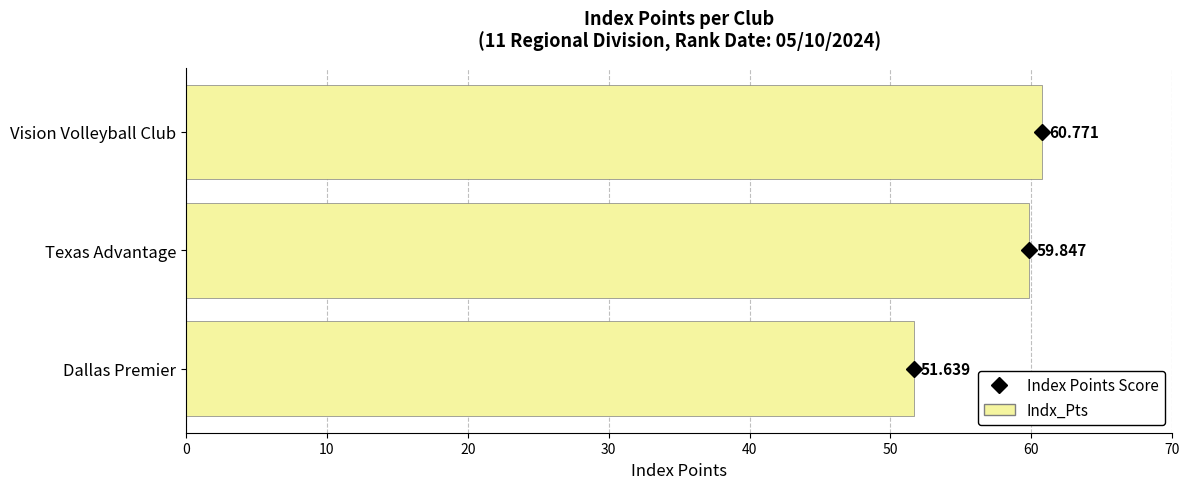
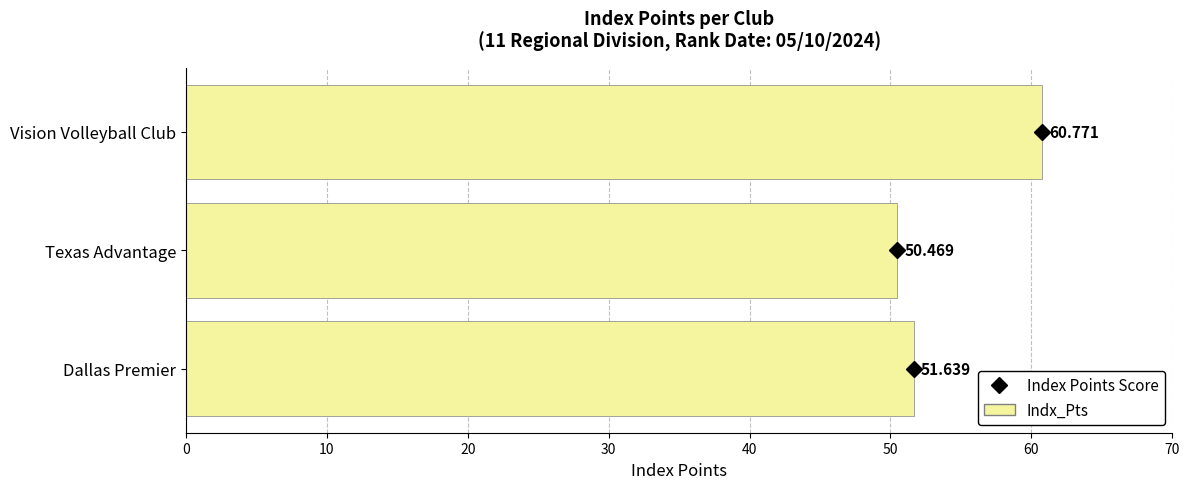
Indx_Pts, Texas Advantage: 59.847 -> 50.469
